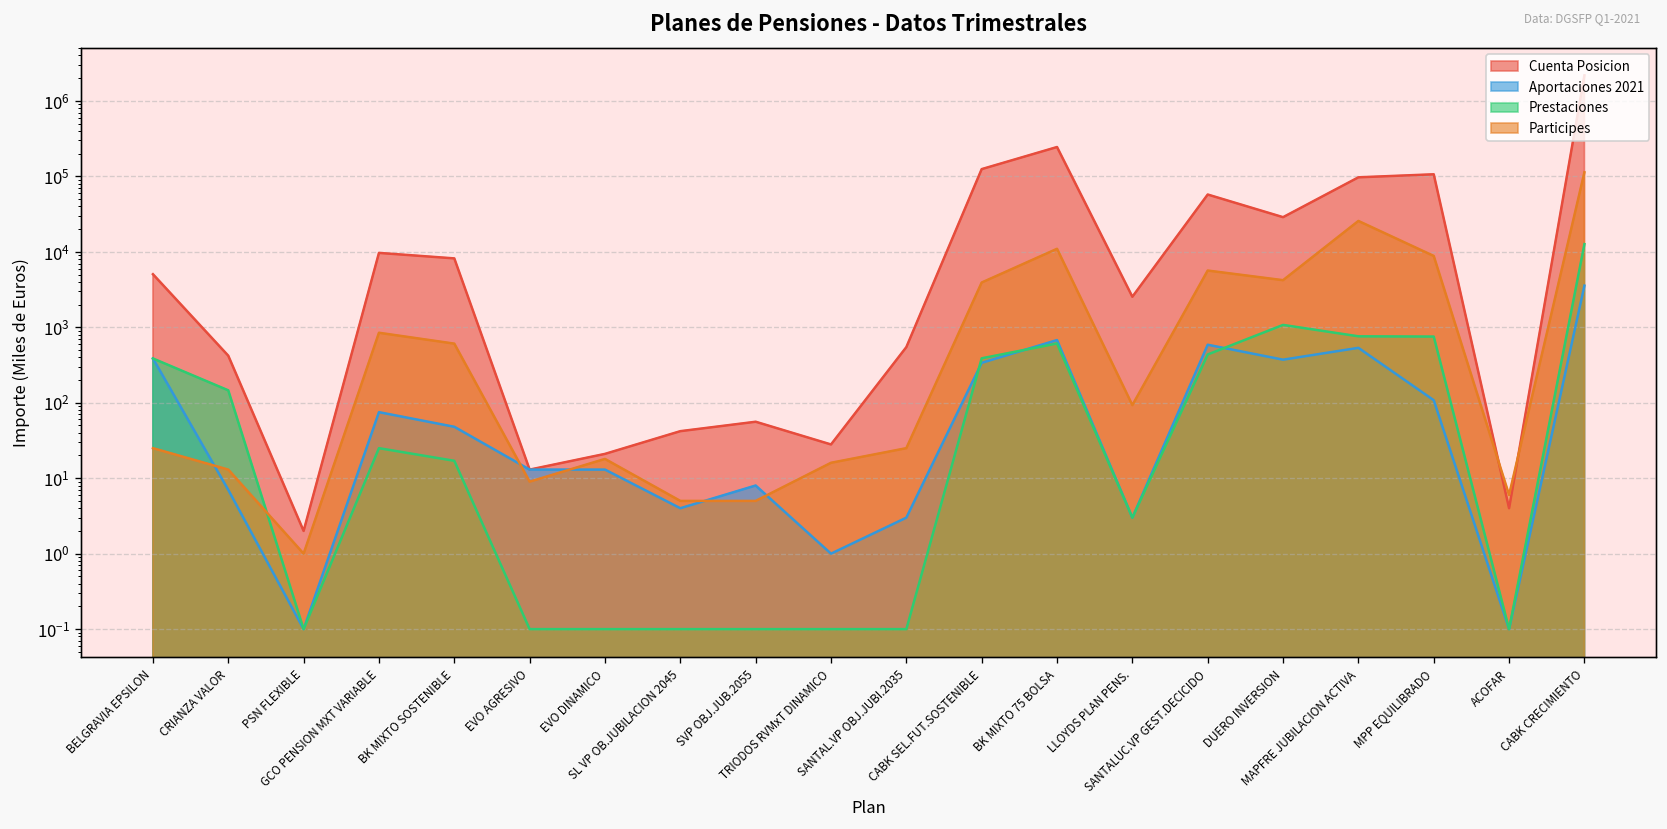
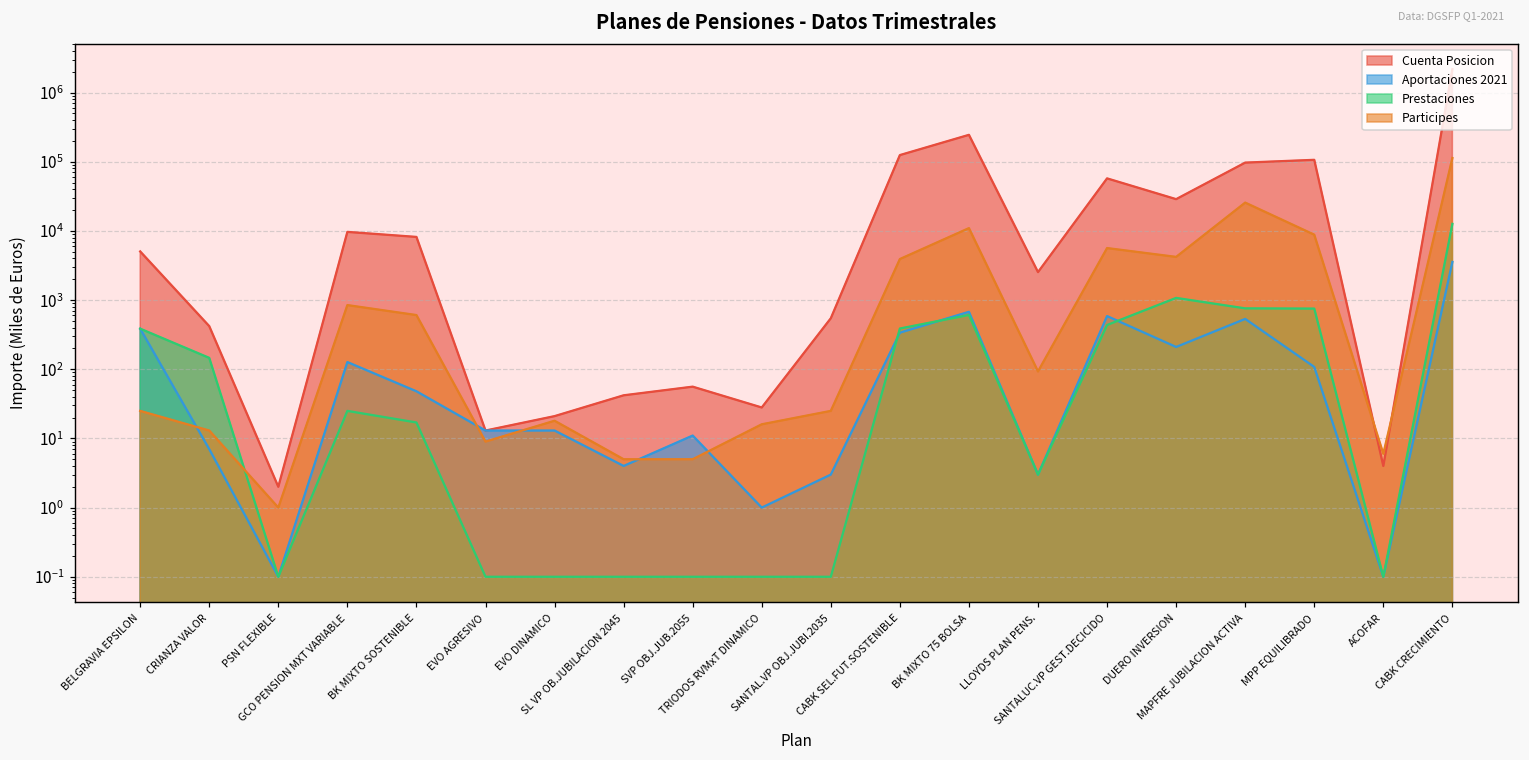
Aportaciones 2021, GCO PENSION MXT VARIABLE: 80 -> 130
Aportaciones 2021, SVP OBJ.JUB.2055: 8 -> 11
Aportaciones 2021, DUERO INVERSION: 400 -> 210
